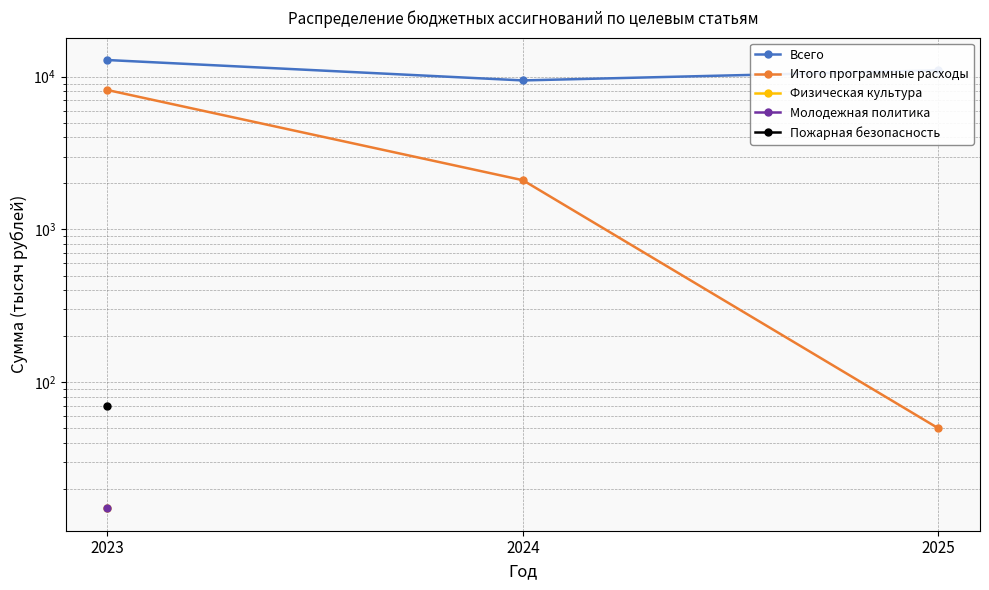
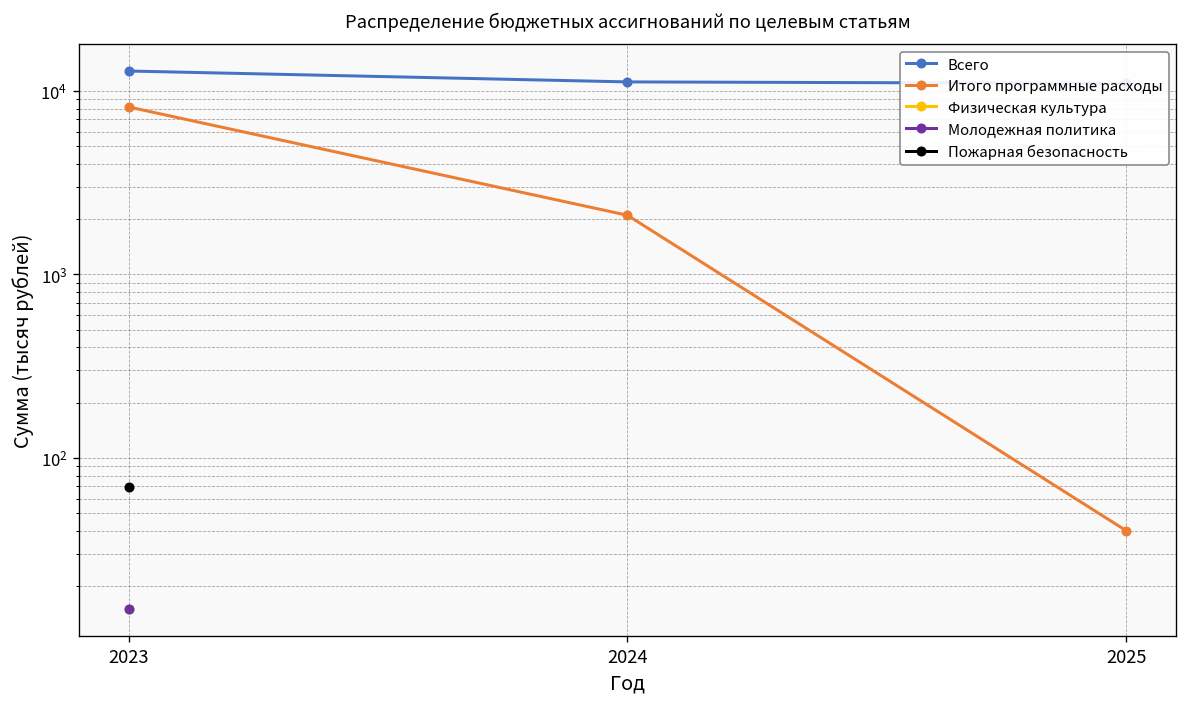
Всего, 2024: 9000 -> 11000
Итого программные расходы, 2025: 50 -> 40
